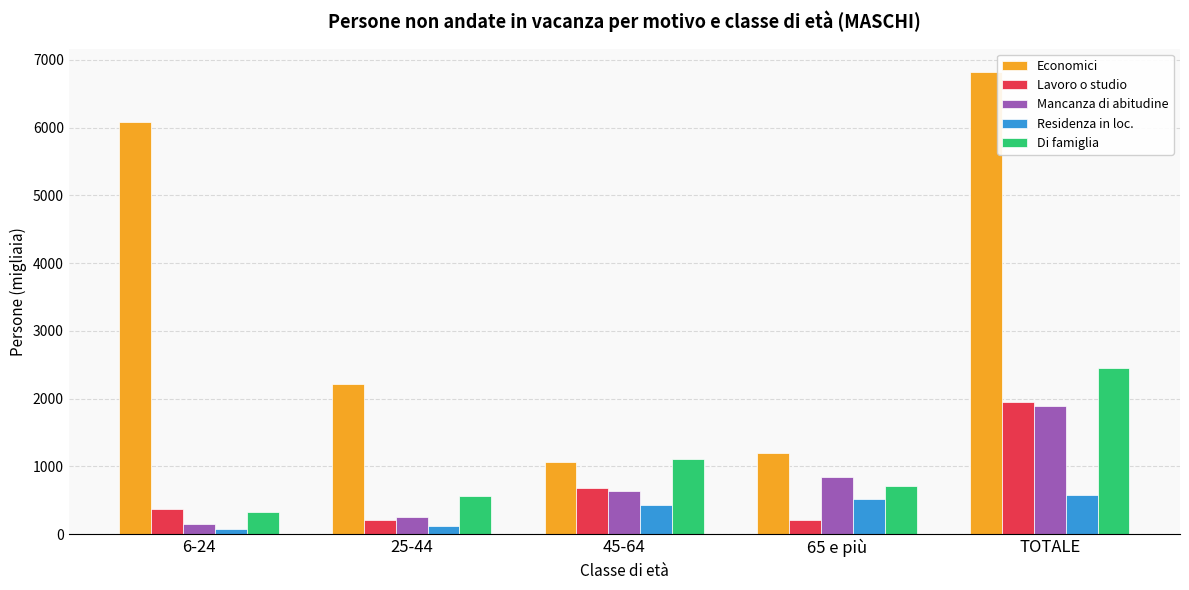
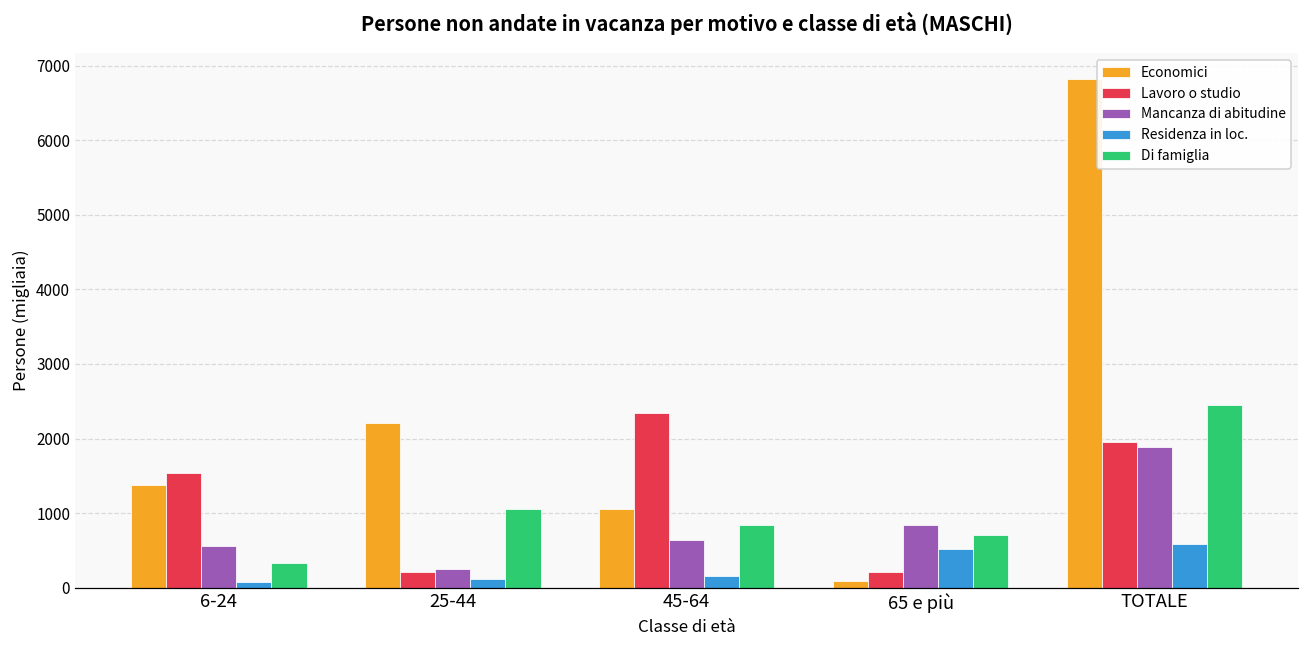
Economici, 6-24: 6100 -> 1400
Lavoro o studio, 6-24: 400 -> 1500
Mancanza di abitudine, 6-24: 200 -> 600
Di famiglia, 25-44: 600 -> 1100
Lavoro o studio, 45-64: 700 -> 2300
Residenza in loc., 45-64: 400 -> 200
Di famiglia, 45-64: 1100 -> 800
Economici, 65 e più: 1200 -> 100
